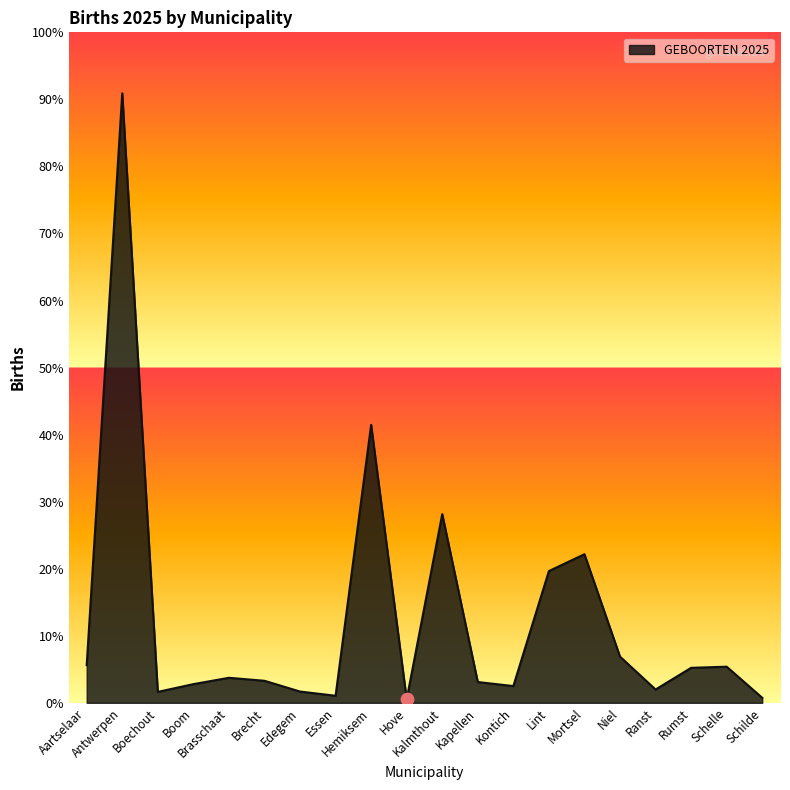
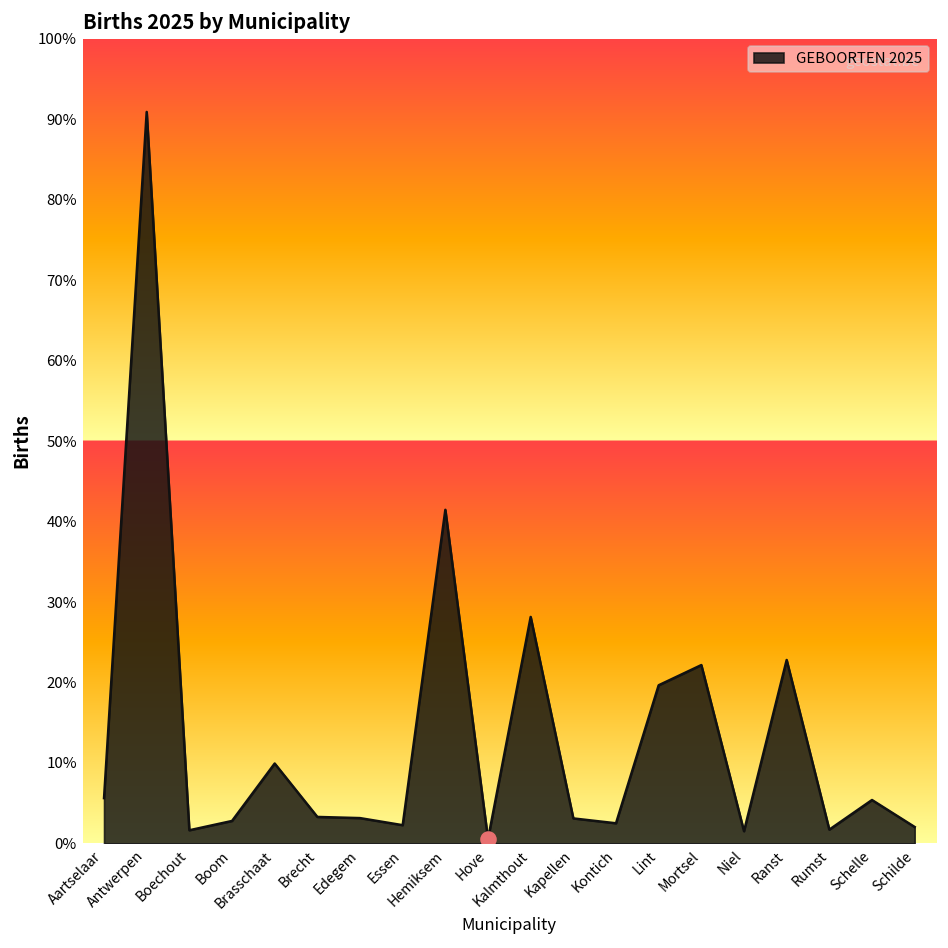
GEBOORTEN 2025, Brasschaat: 4% -> 10%
GEBOORTEN 2025, Edegem: 2% -> 3%
GEBOORTEN 2025, Essen: 1% -> 2%
GEBOORTEN 2025, Niel: 7% -> 2%
GEBOORTEN 2025, Ranst: 2% -> 23%
GEBOORTEN 2025, Rumst: 5% -> 2%
GEBOORTEN 2025, Schilde: 1% -> 2%
